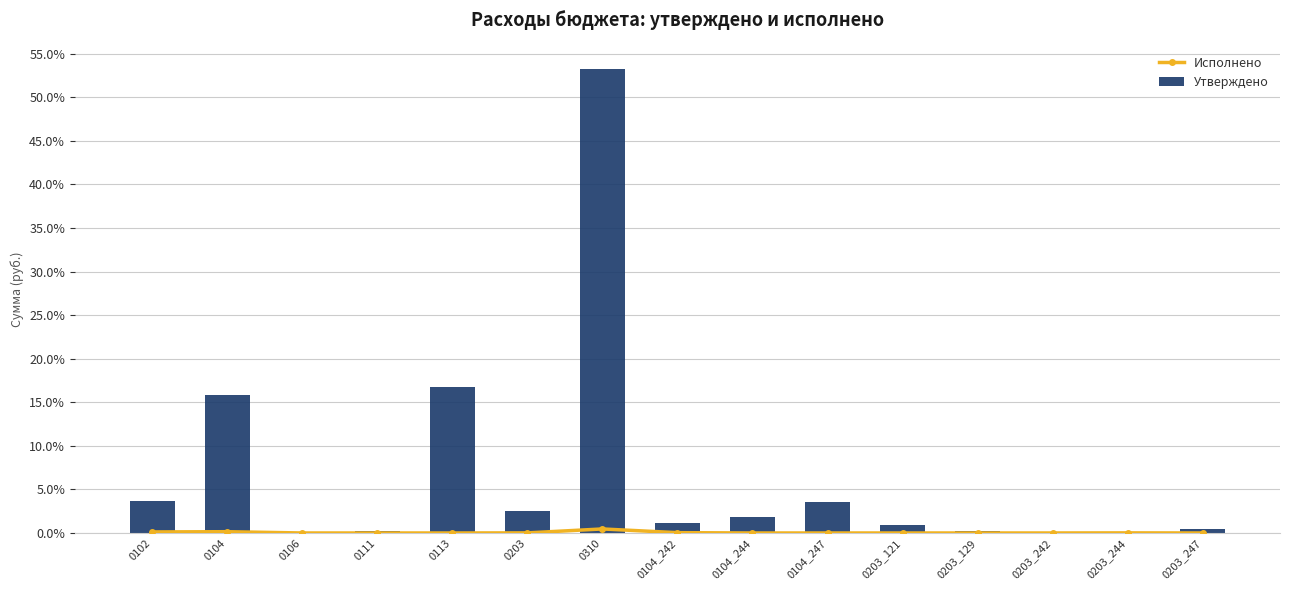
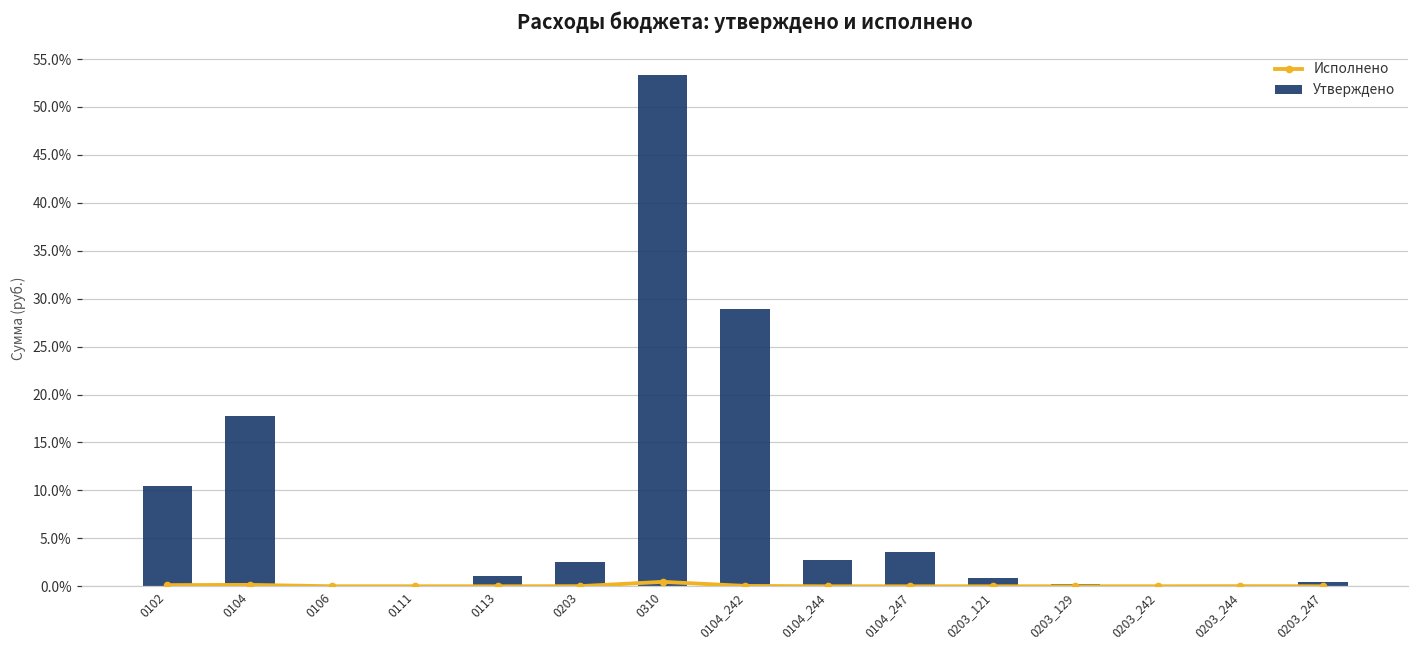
Утверждено, 0102: 4% -> 10%
Утверждено, 0104: 16% -> 18%
Утверждено, 0113: 17% -> 1%
Утверждено, 0104_242: 1% -> 29%
Утверждено, 0104_244: 2% -> 3%
